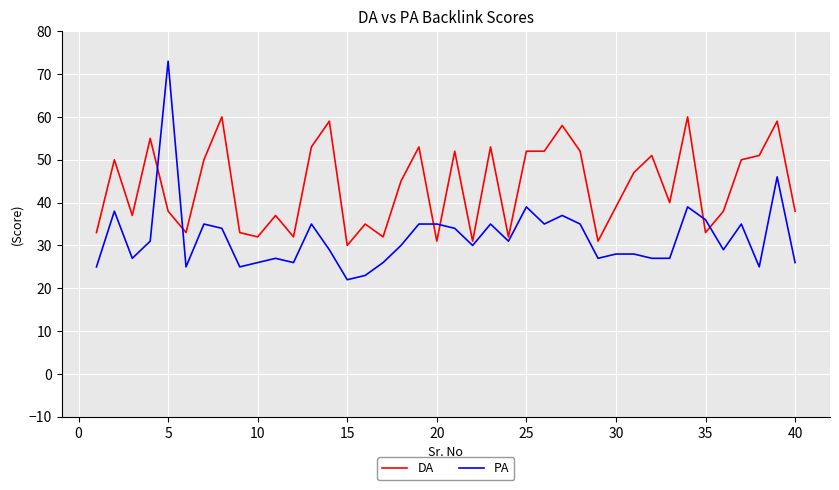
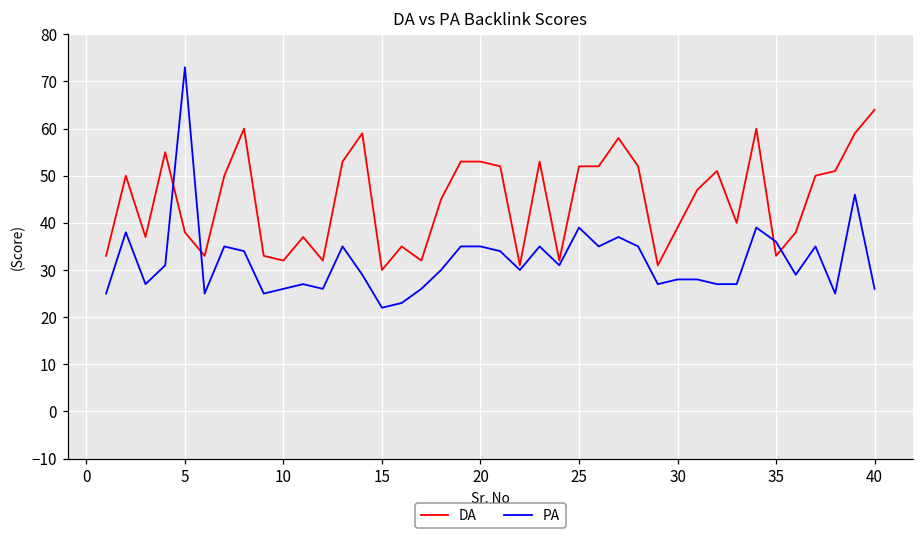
DA, 20: 31 -> 53
DA, 40: 38 -> 64
